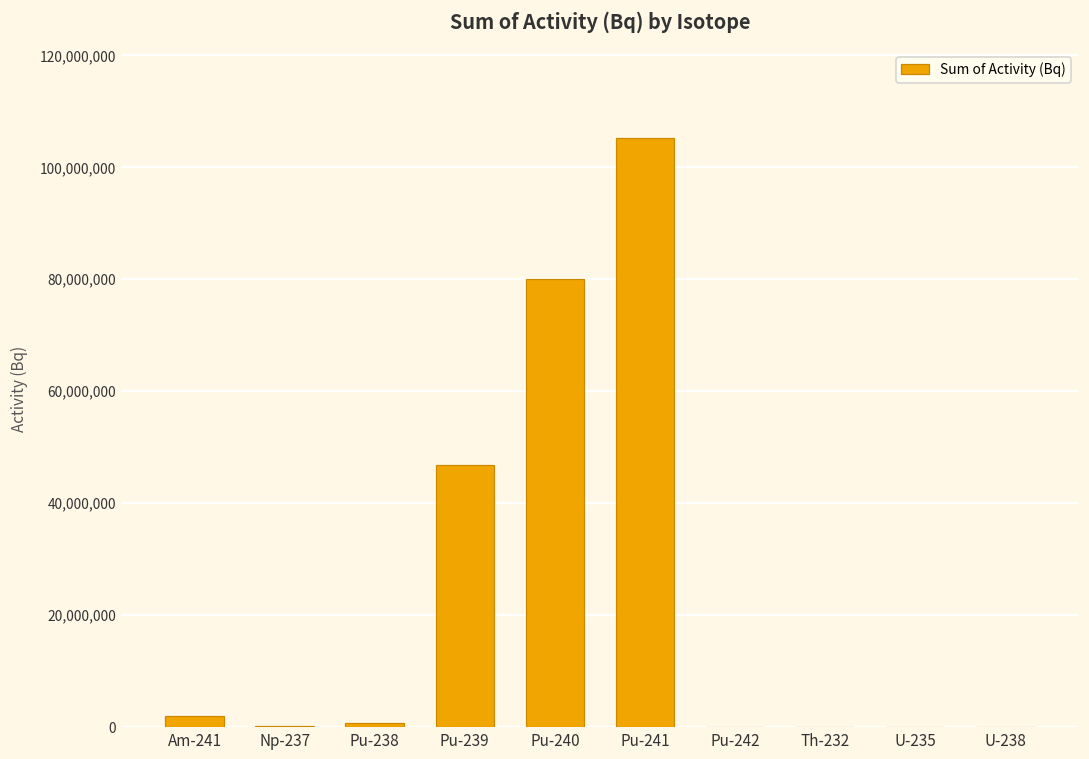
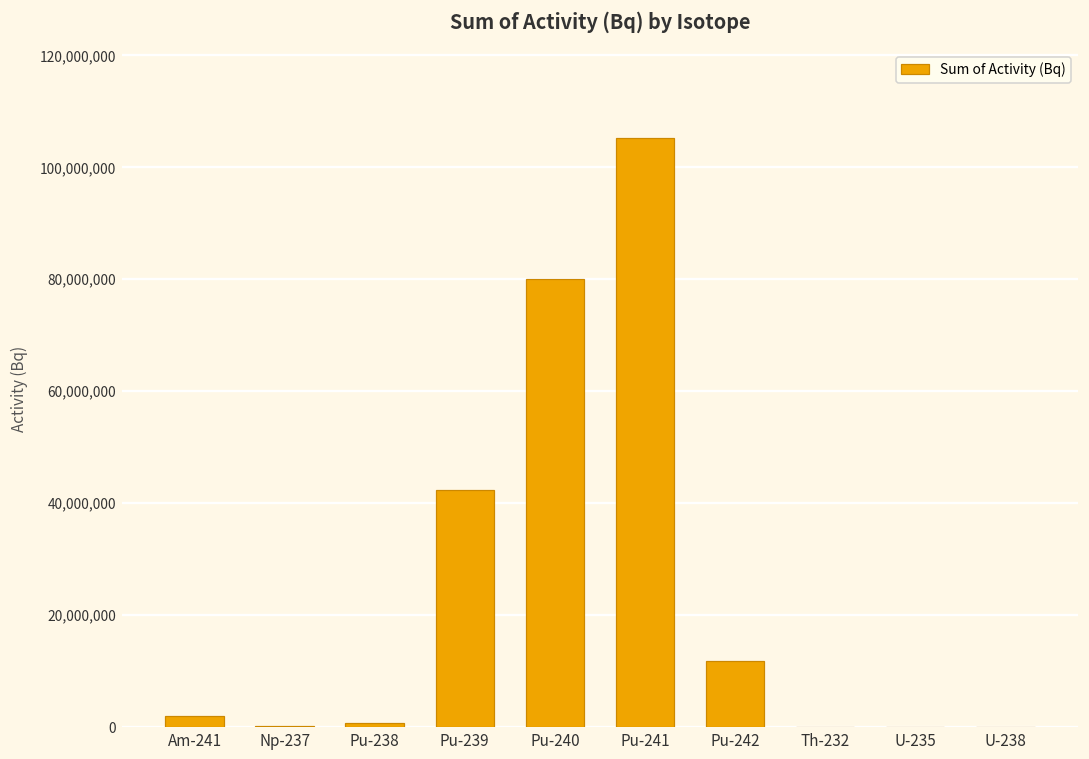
Pu-239: 47,000,000 -> 42,000,000
Pu-242: 0 -> 12,000,000
